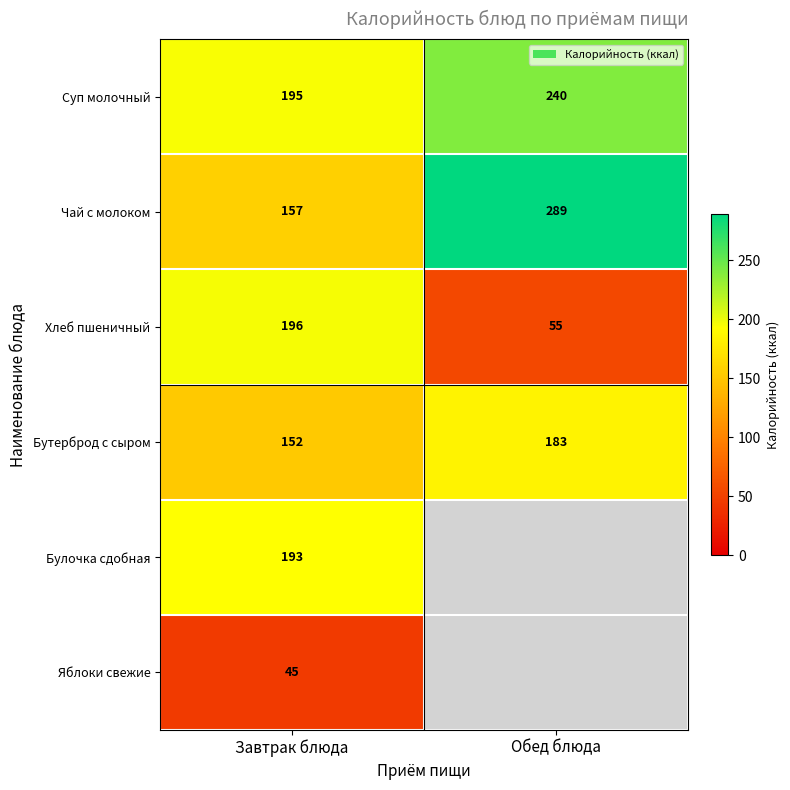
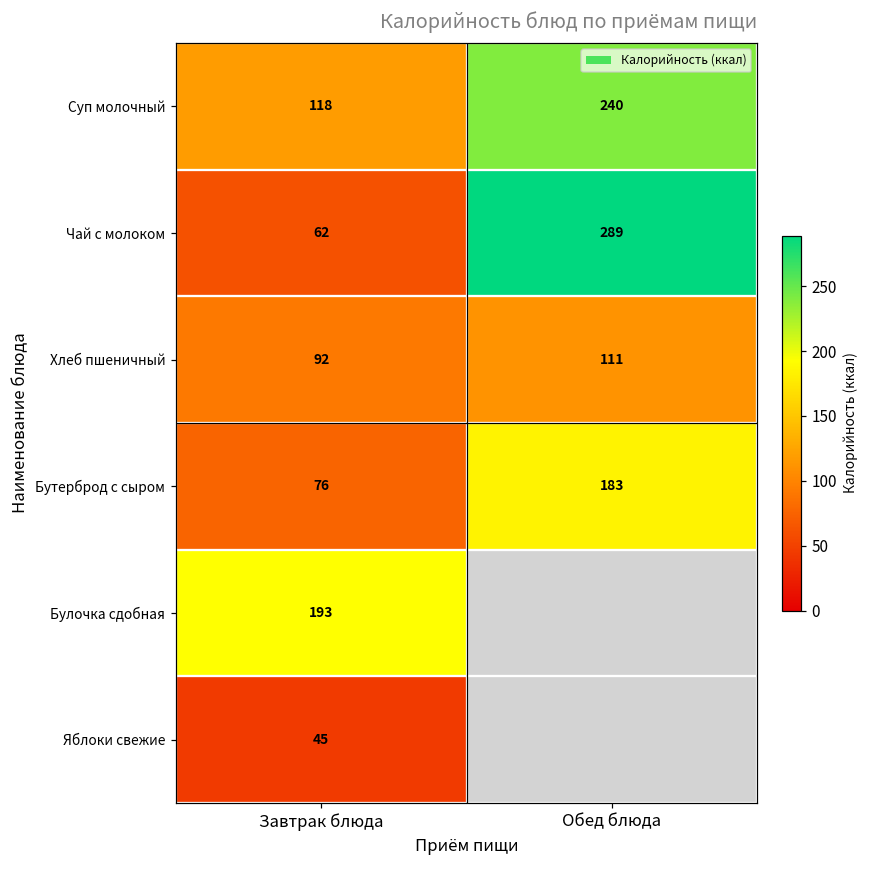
Суп молочный, Завтрак блюда: 195 -> 118
Чай с молоком, Завтрак блюда: 157 -> 62
Хлеб пшеничный, Завтрак блюда: 196 -> 92
Хлеб пшеничный, Обед блюда: 55 -> 111
Бутерброд с сыром, Завтрак блюда: 152 -> 76
